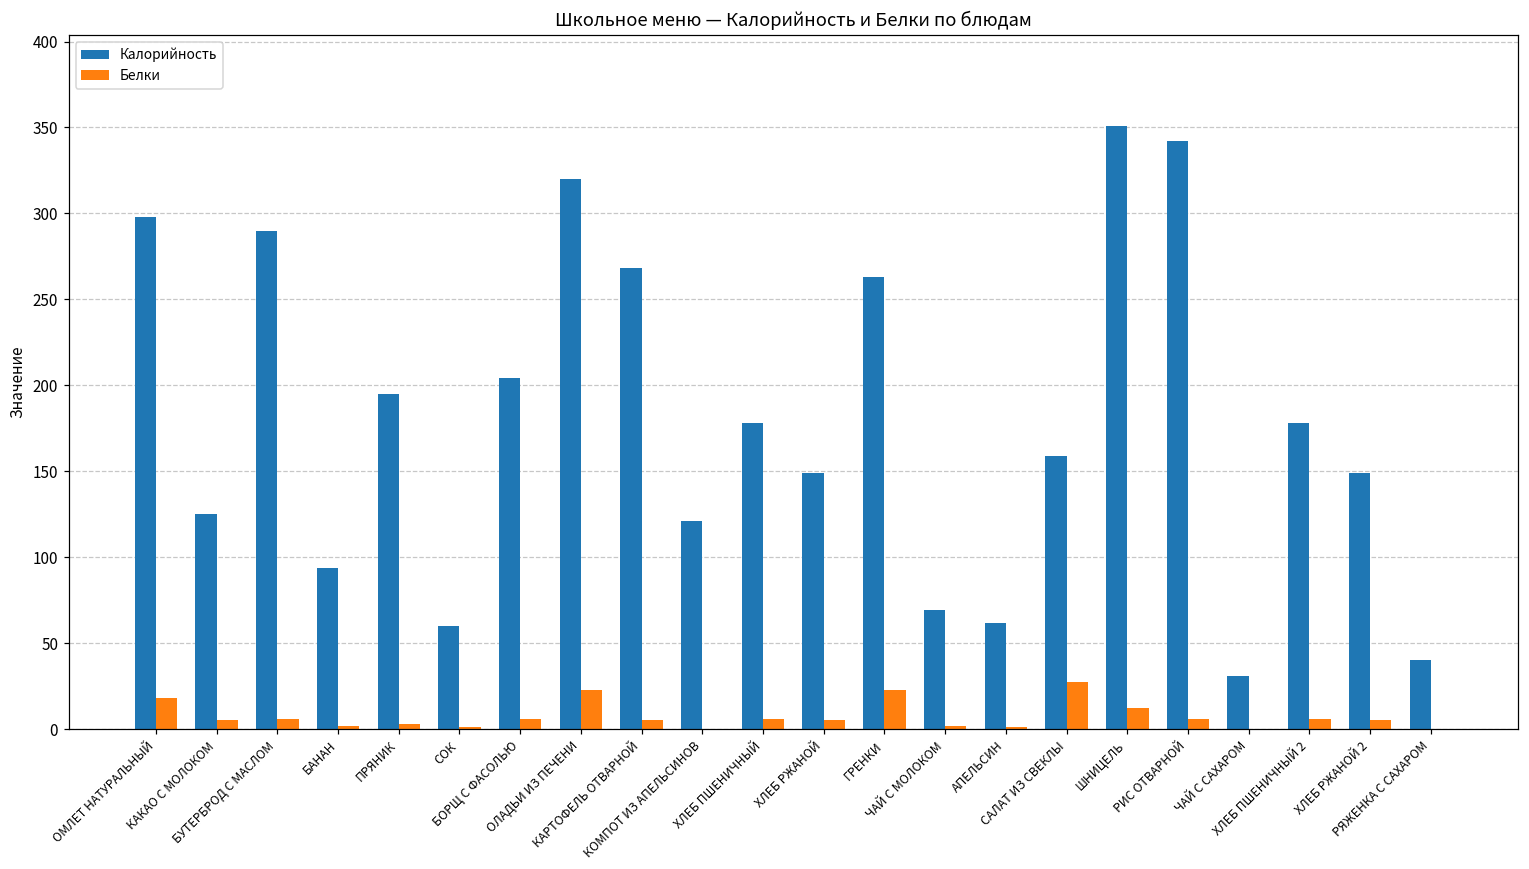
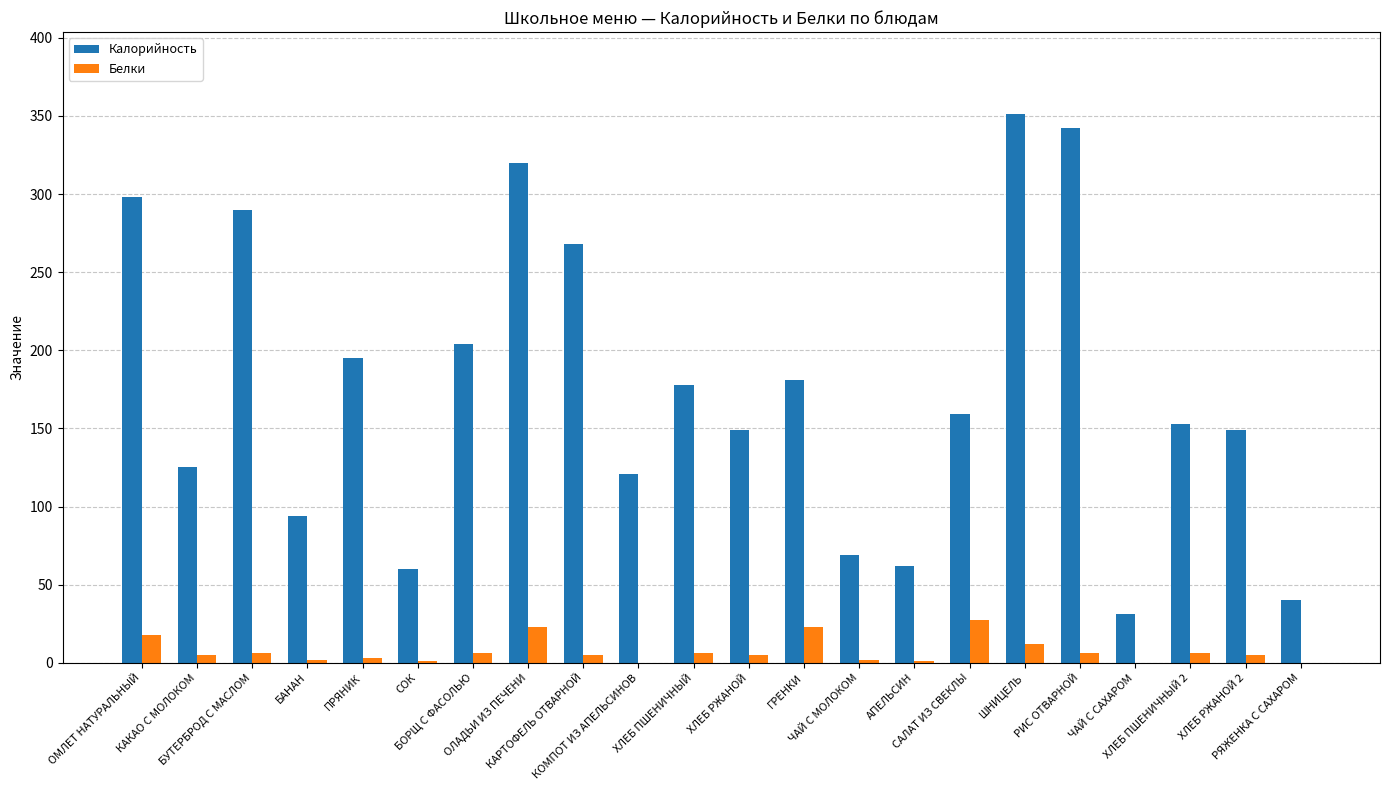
Калорийность, ГРЕНКИ: 263 -> 181
Калорийность, ХЛЕБ ПШЕНИЧНЫЙ 2: 178 -> 153
